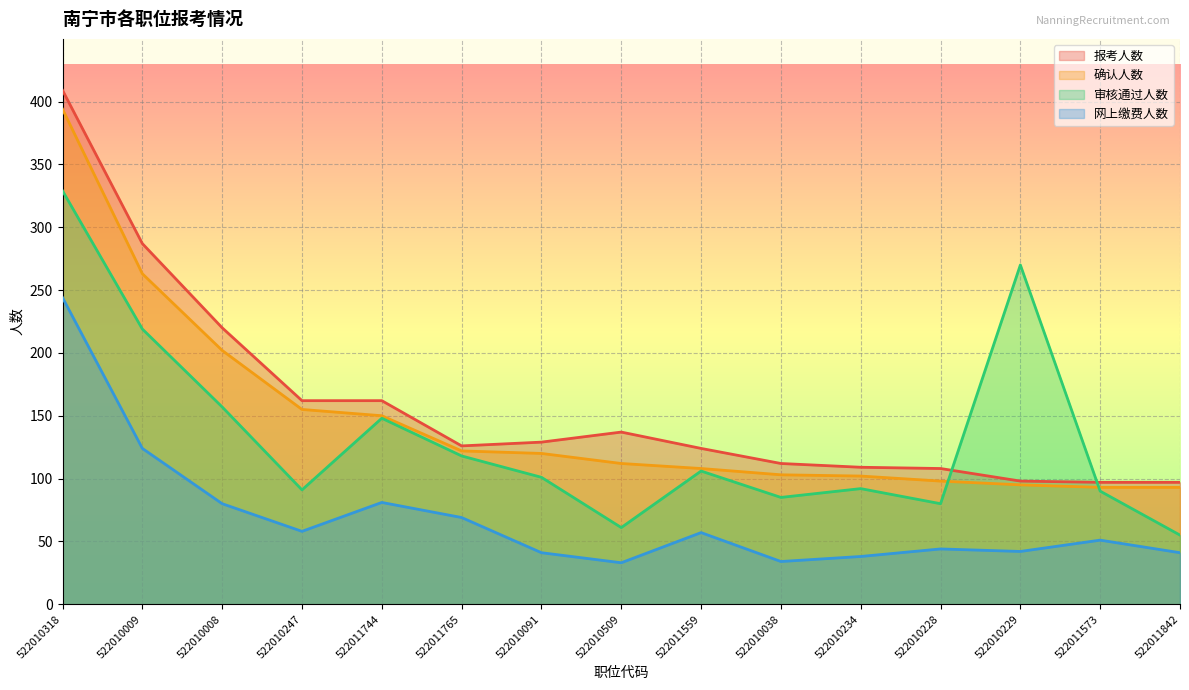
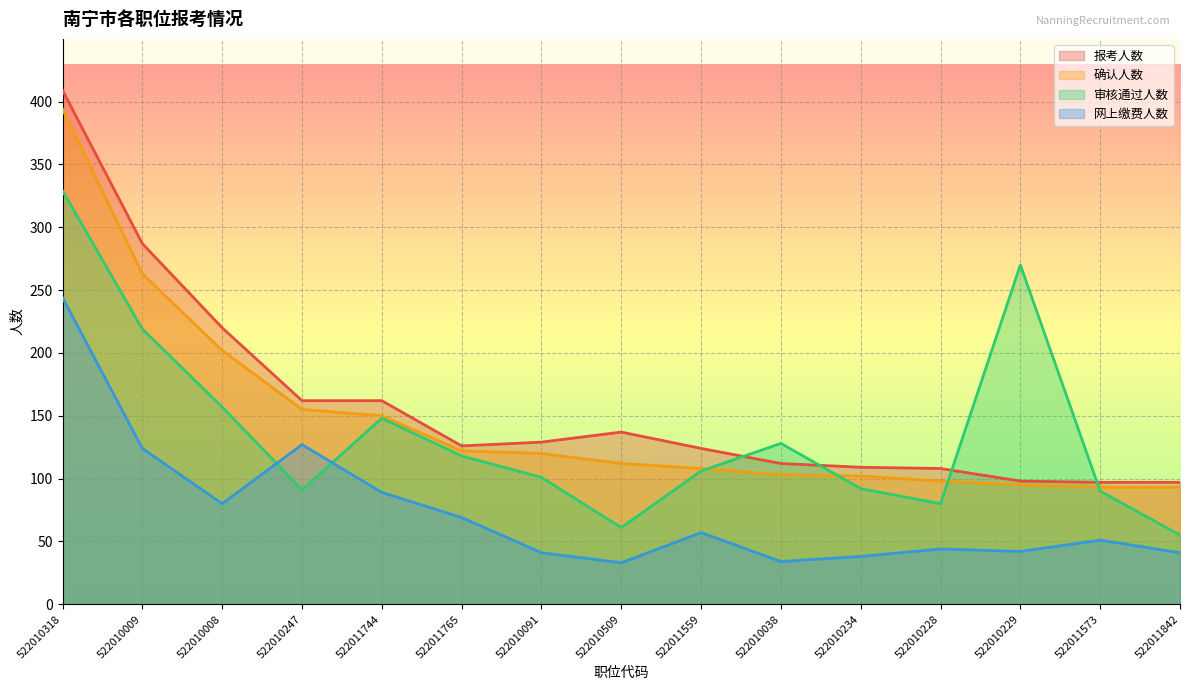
网上缴费人数, 522010247: 58 -> 127
网上缴费人数, 522011744: 81 -> 89
审核通过人数, 522010038: 85 -> 128
